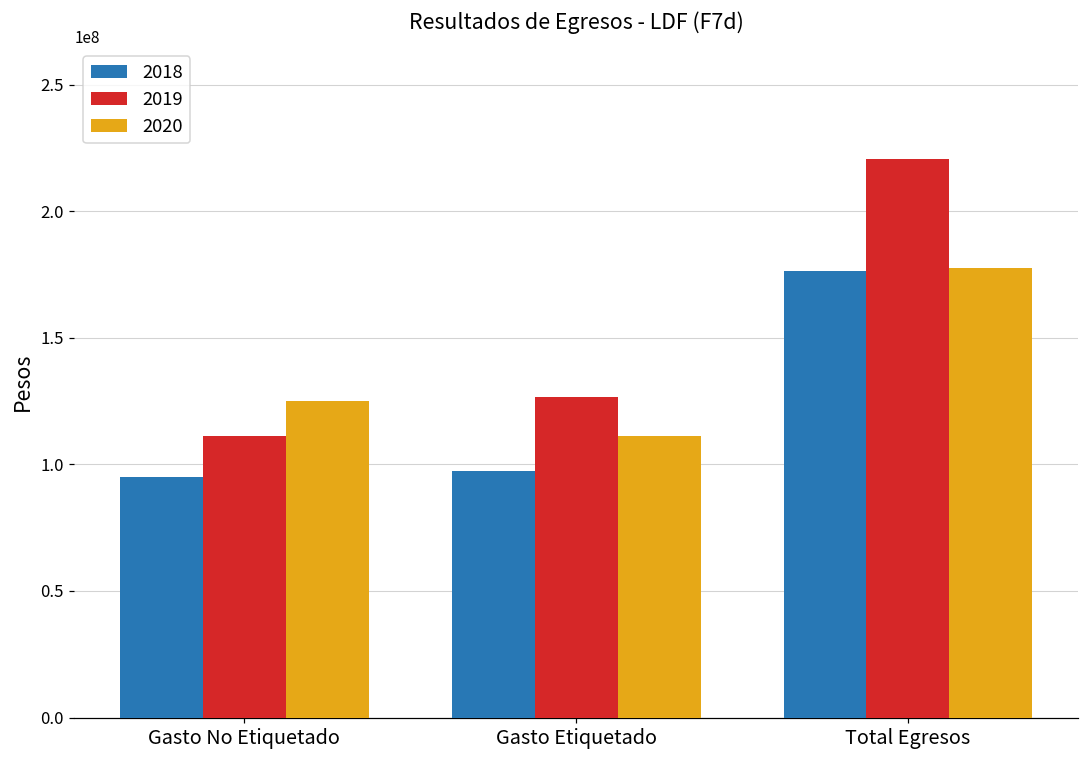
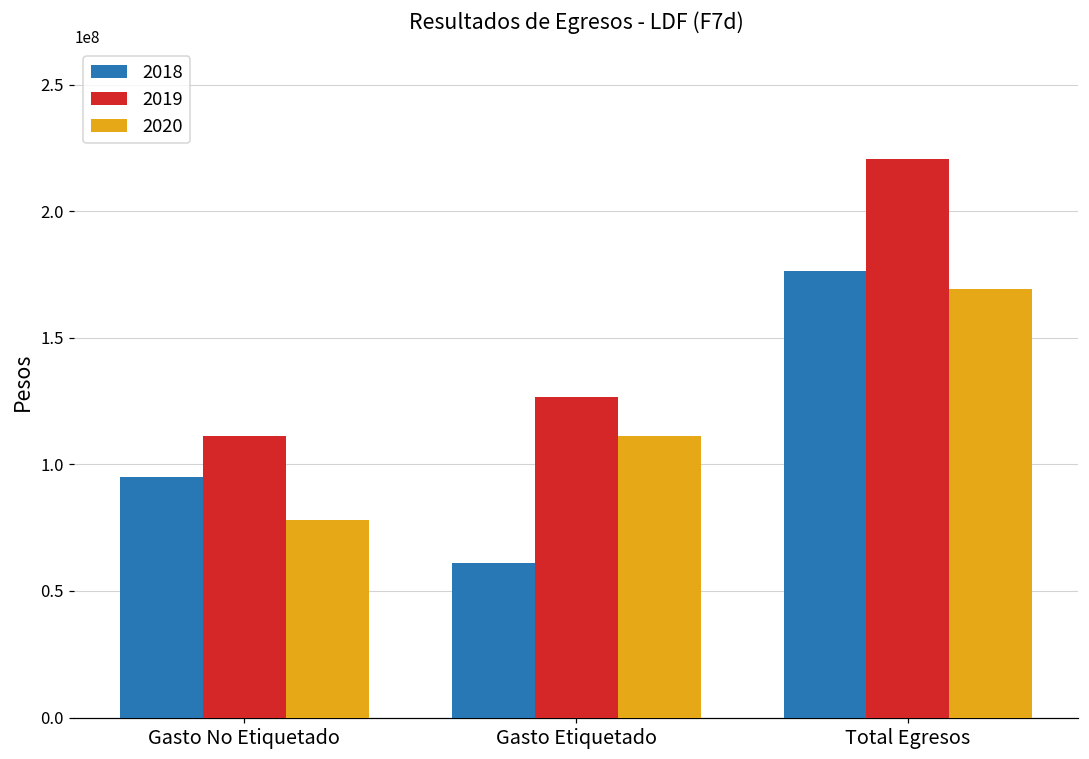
2020, Gasto No Etiquetado: 125000000 -> 78000000
2018, Gasto Etiquetado: 98000000 -> 61000000
2020, Total Egresos: 178000000 -> 169000000
